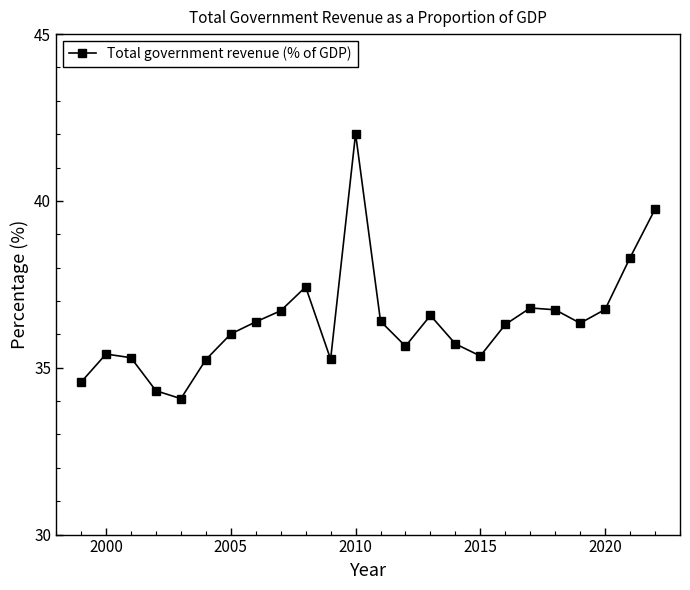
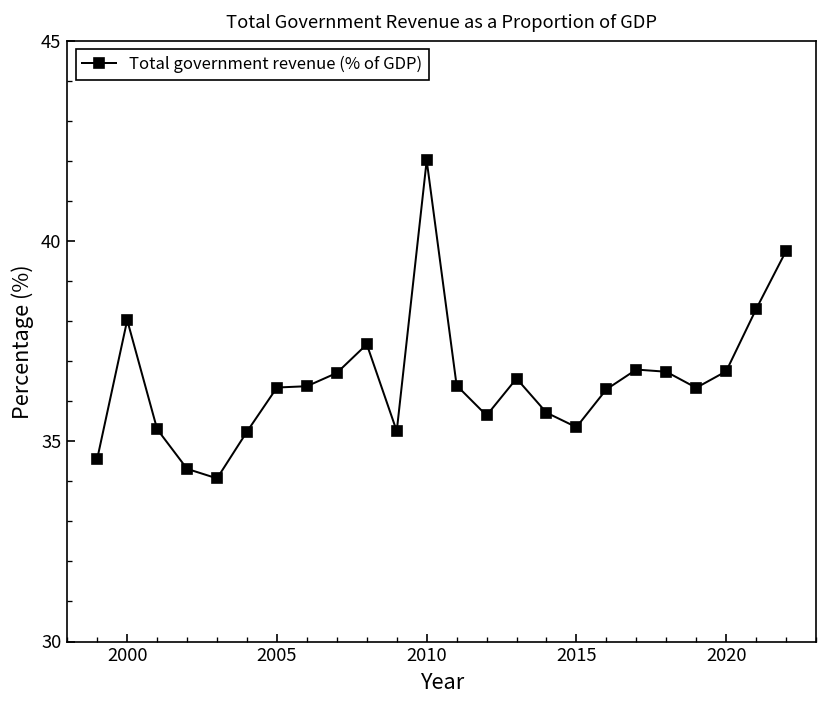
2000: 35.4 -> 38.0
2005: 36.0 -> 36.3
